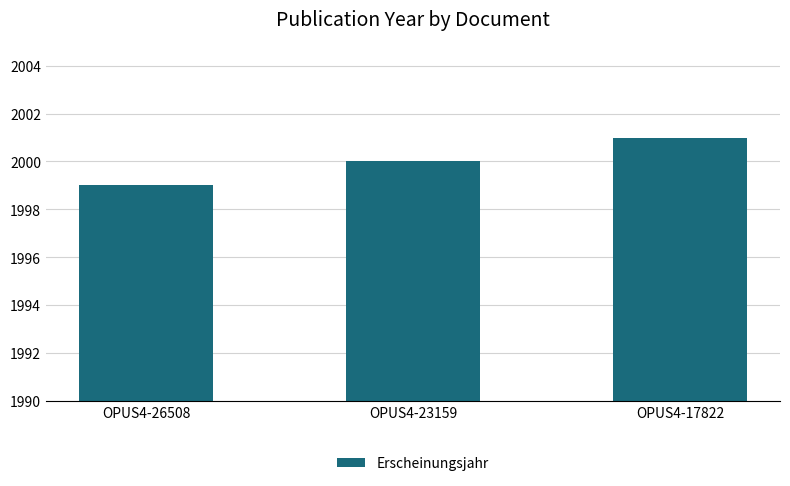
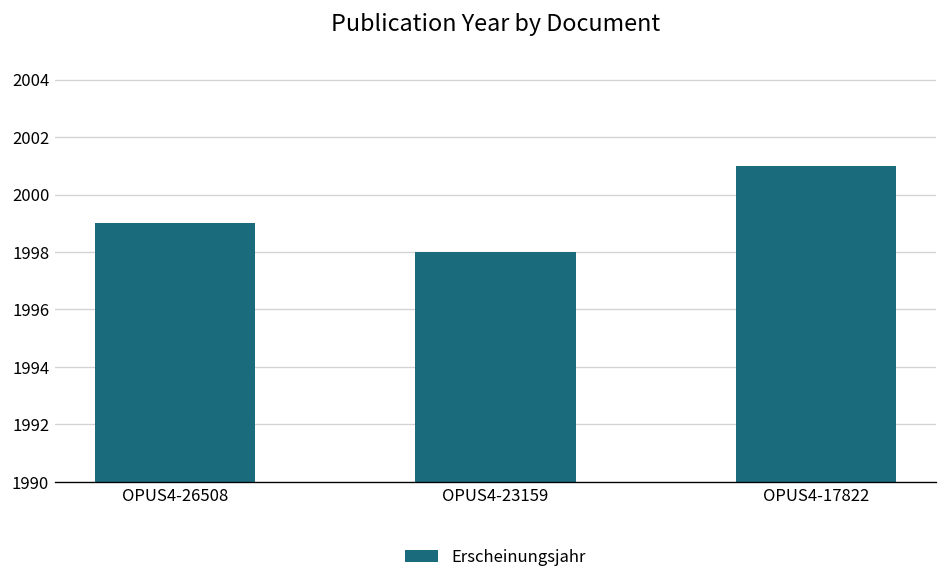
OPUS4-23159: 2000 -> 1998
